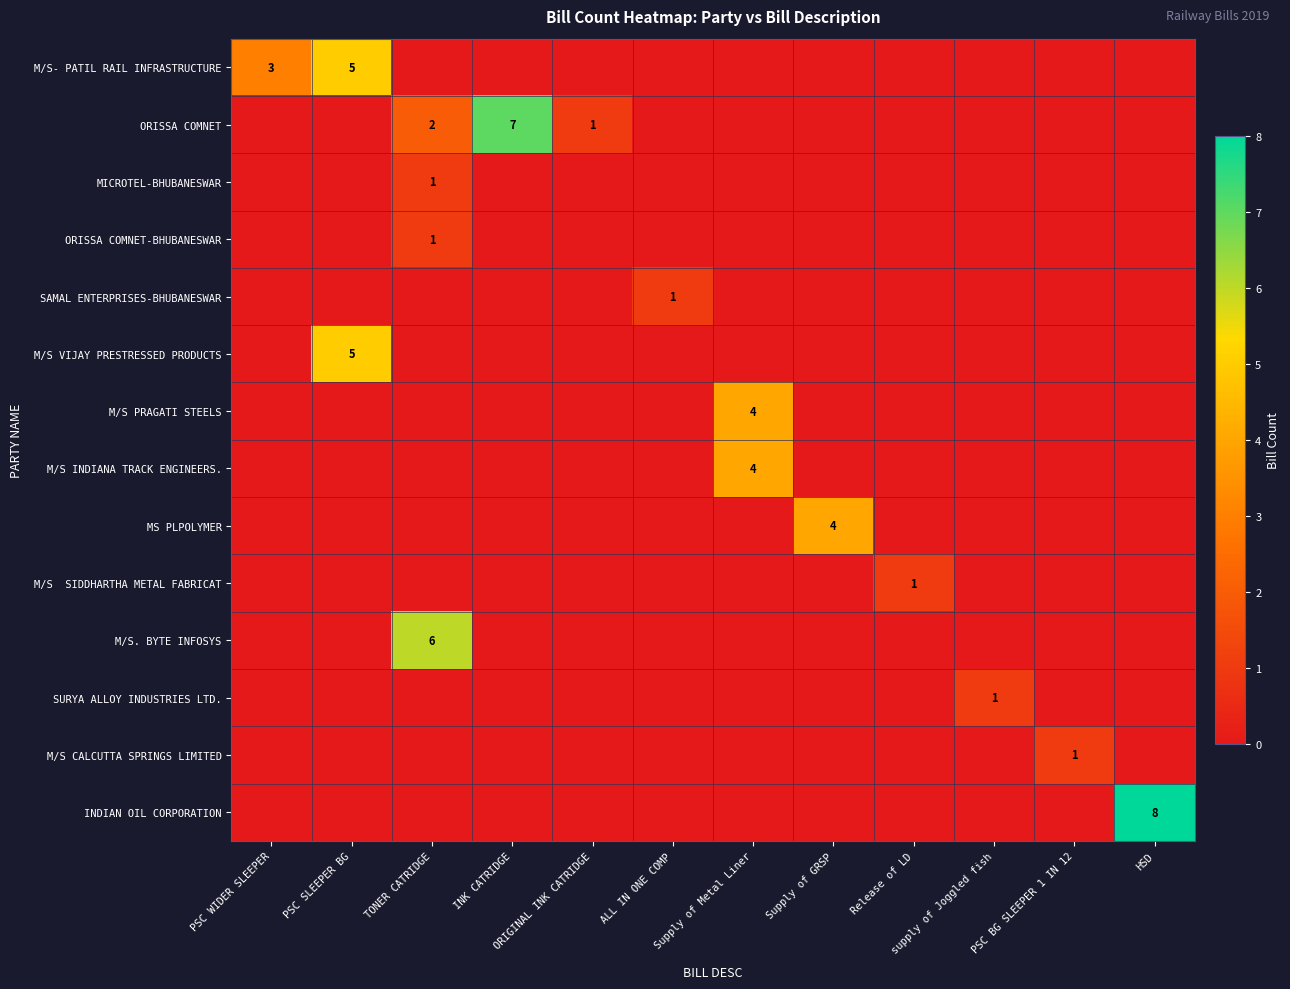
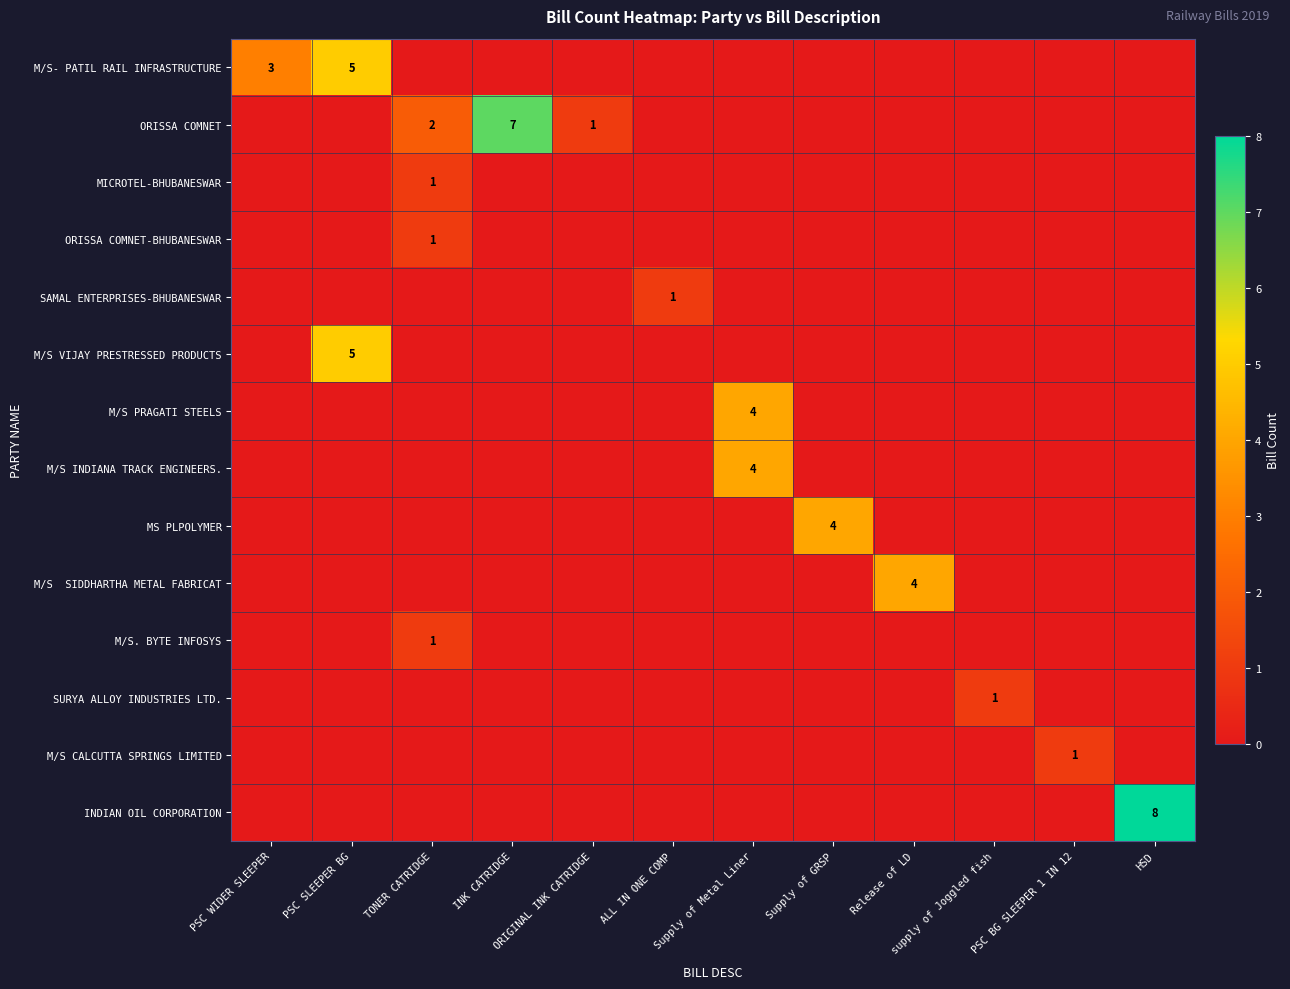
M/S SIDDHARTHA METAL FABRICAT, Release of LD: 1 -> 4
M/S. BYTE INFOSYS, TONER CATRIDGE: 6 -> 1
